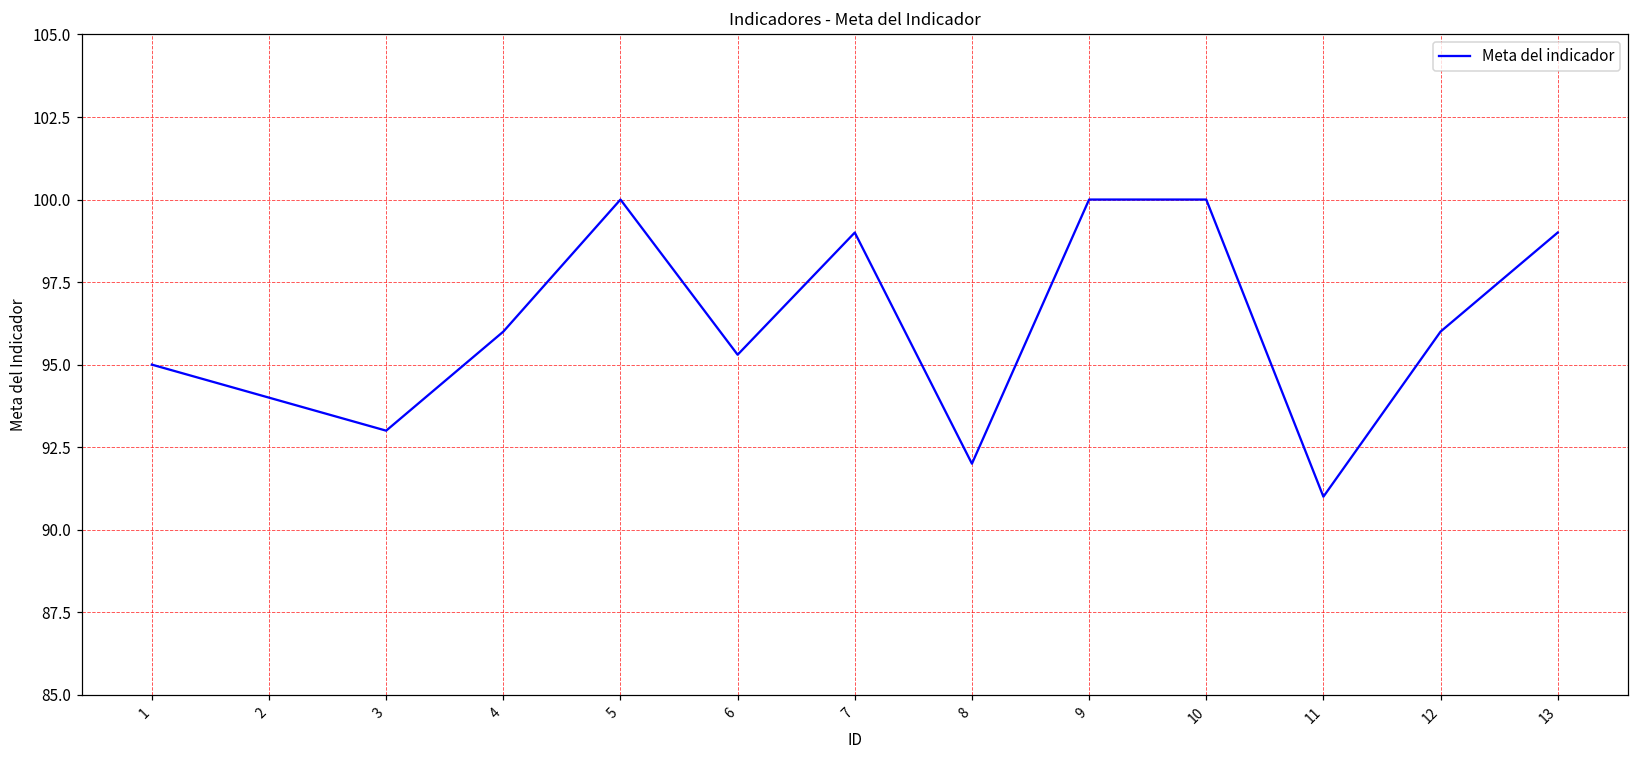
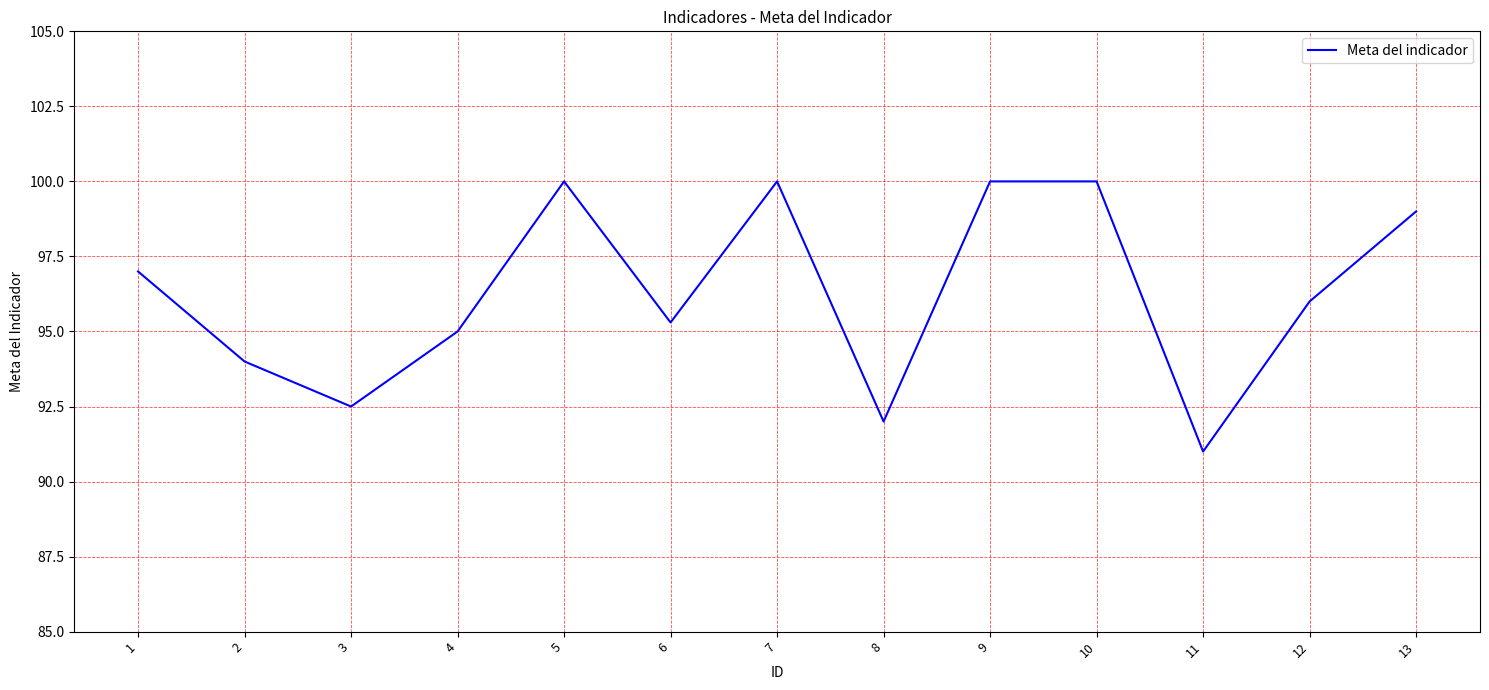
1: 95 -> 97
3: 93.0 -> 92.5
4: 96 -> 95
7: 99 -> 100
